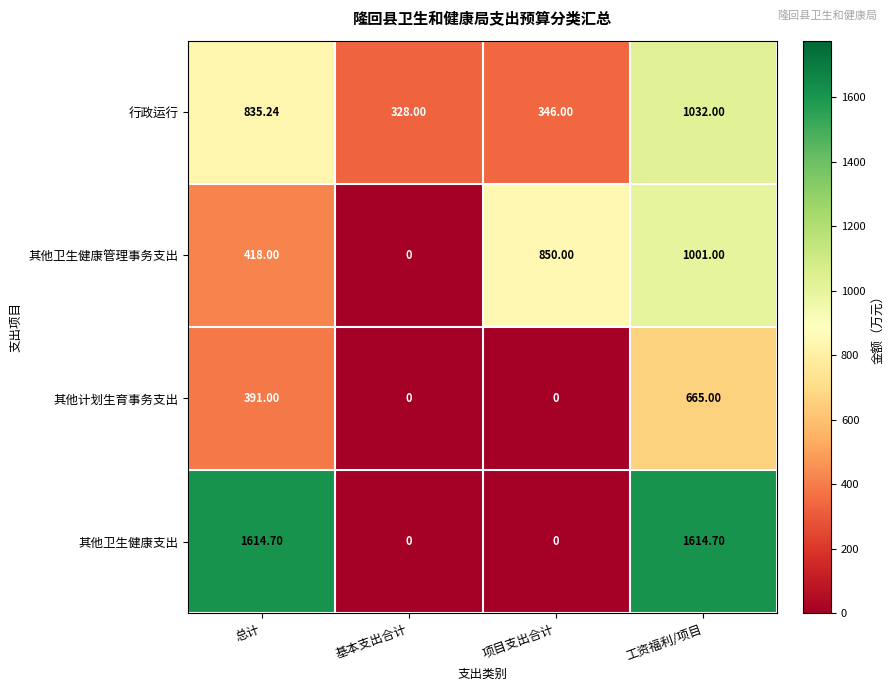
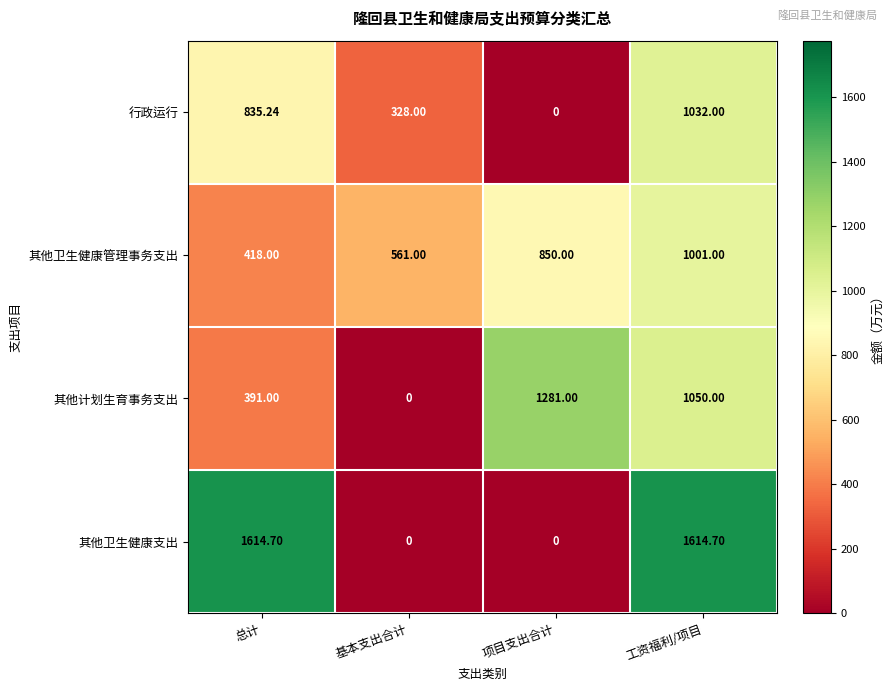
行政运行, 项目支出合计: 346.00 -> 0
其他卫生健康管理事务支出, 基本支出合计: 0 -> 561.00
其他计划生育事务支出, 项目支出合计: 0 -> 1281.00
其他计划生育事务支出, 工资福利/项目: 665.00 -> 1050.00
